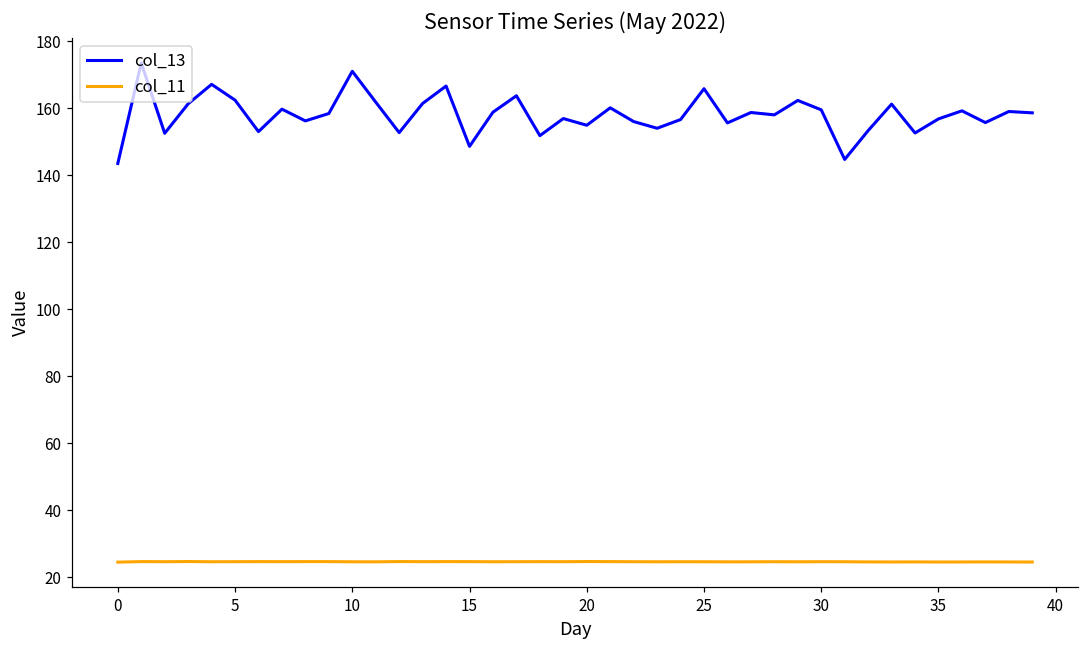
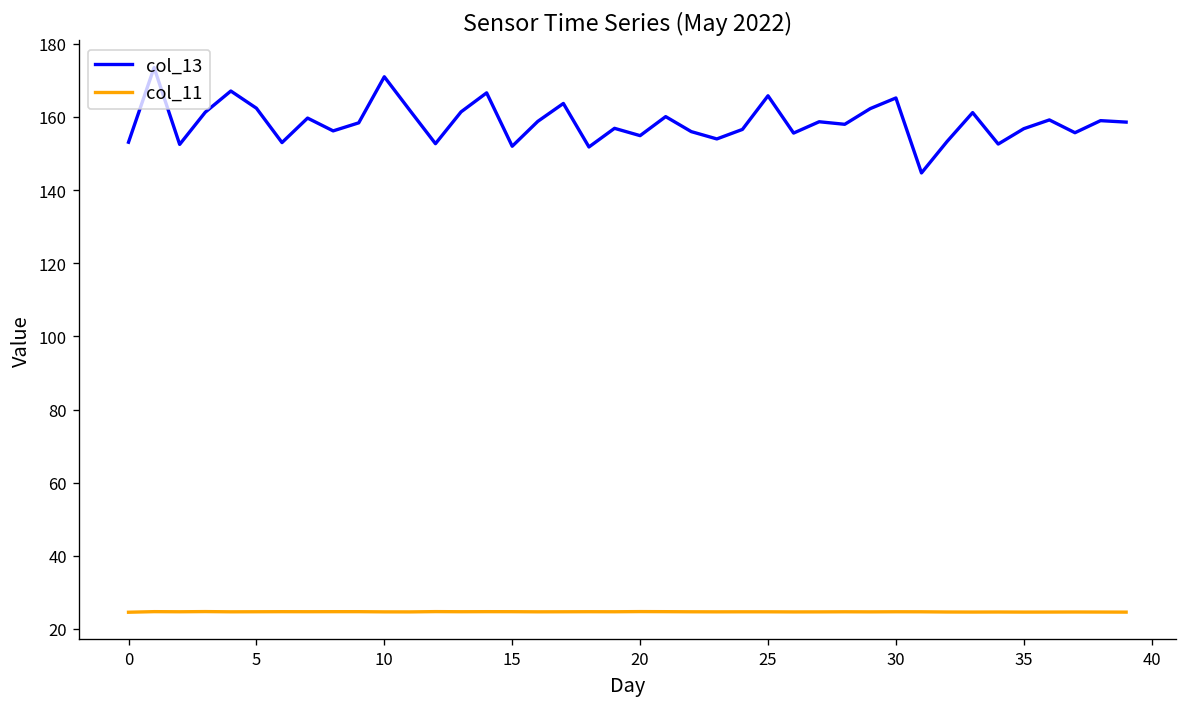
col_13, 0: 144 -> 153
col_13, 15: 149 -> 152
col_13, 30: 160 -> 165
